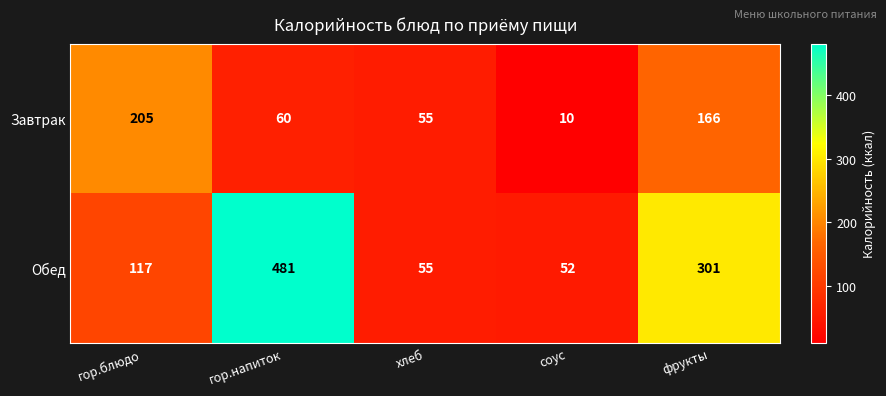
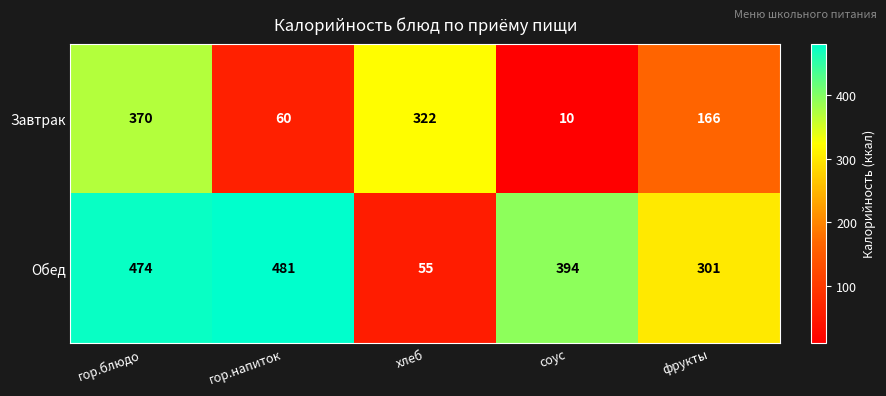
Завтрак, гор.блюдо: 205 -> 370
Завтрак, хлеб: 55 -> 322
Обед, гор.блюдо: 117 -> 474
Обед, соус: 52 -> 394
